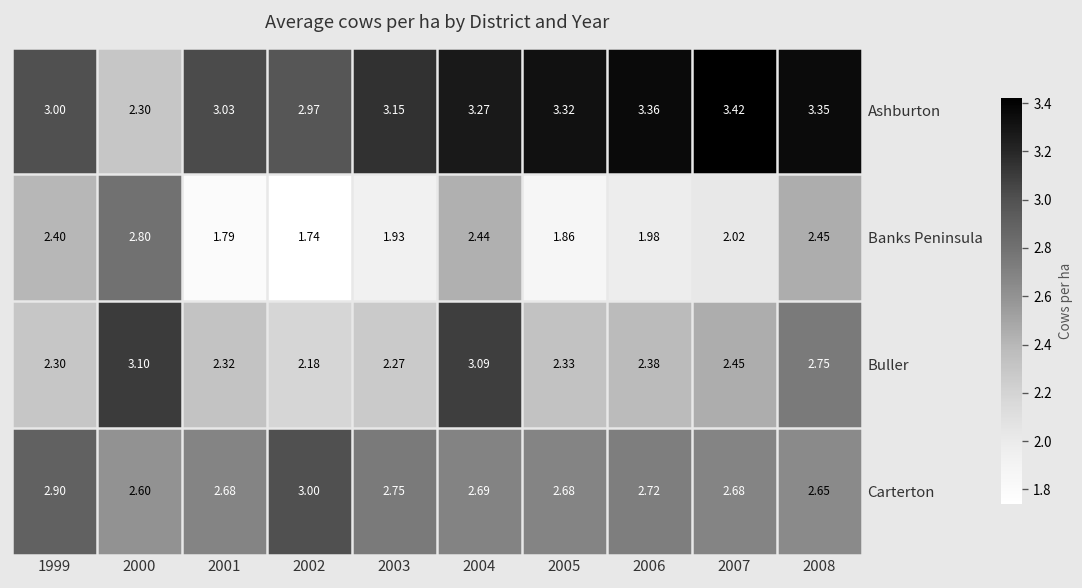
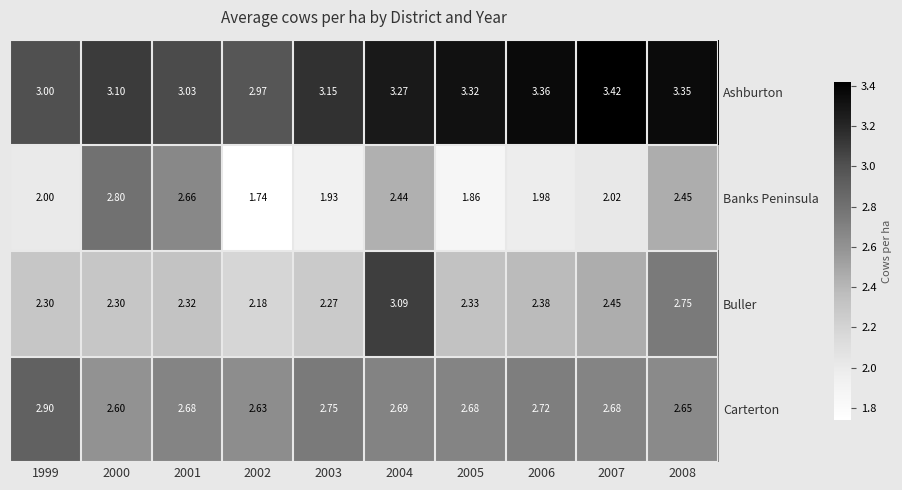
Ashburton, 2000: 2.30 -> 3.10
Banks Peninsula, 1999: 2.40 -> 2.00
Banks Peninsula, 2001: 1.79 -> 2.66
Buller, 2000: 3.10 -> 2.30
Carterton, 2002: 3.00 -> 2.63
